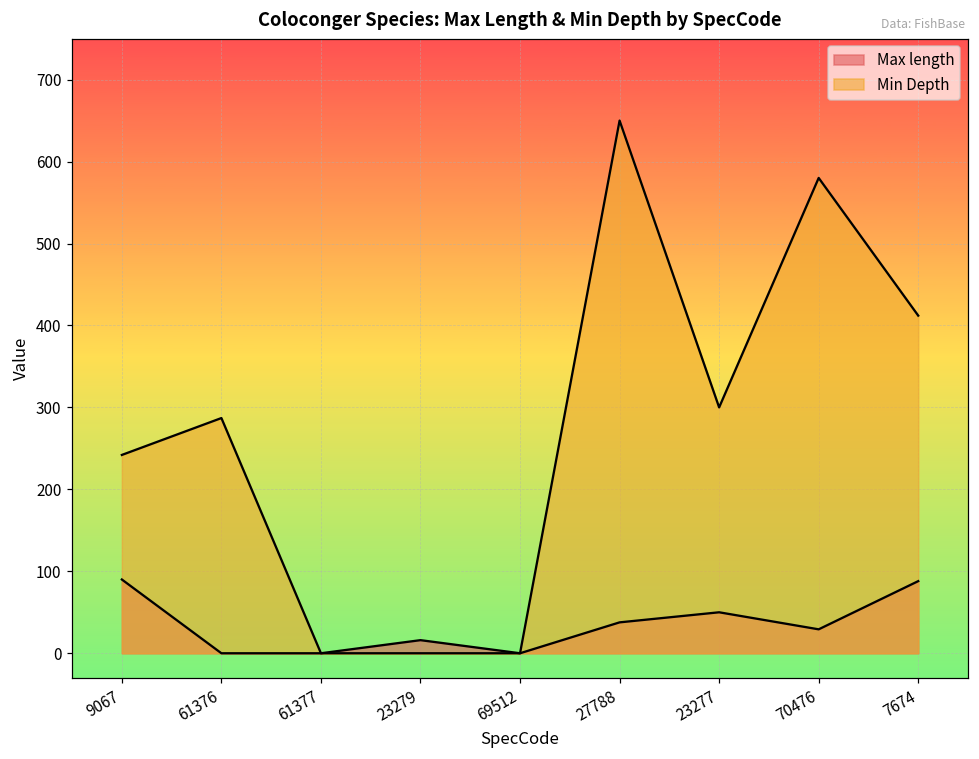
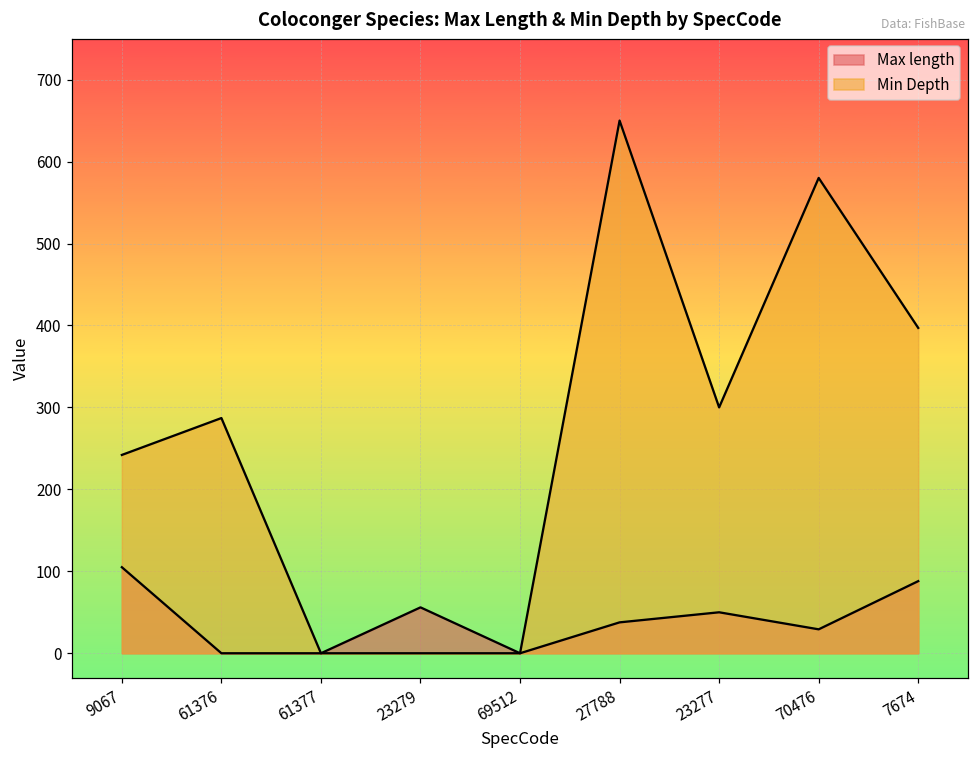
Max length, 9067: 90 -> 110
Max length, 23279: 20 -> 60
Min Depth, 7674: 410 -> 400
